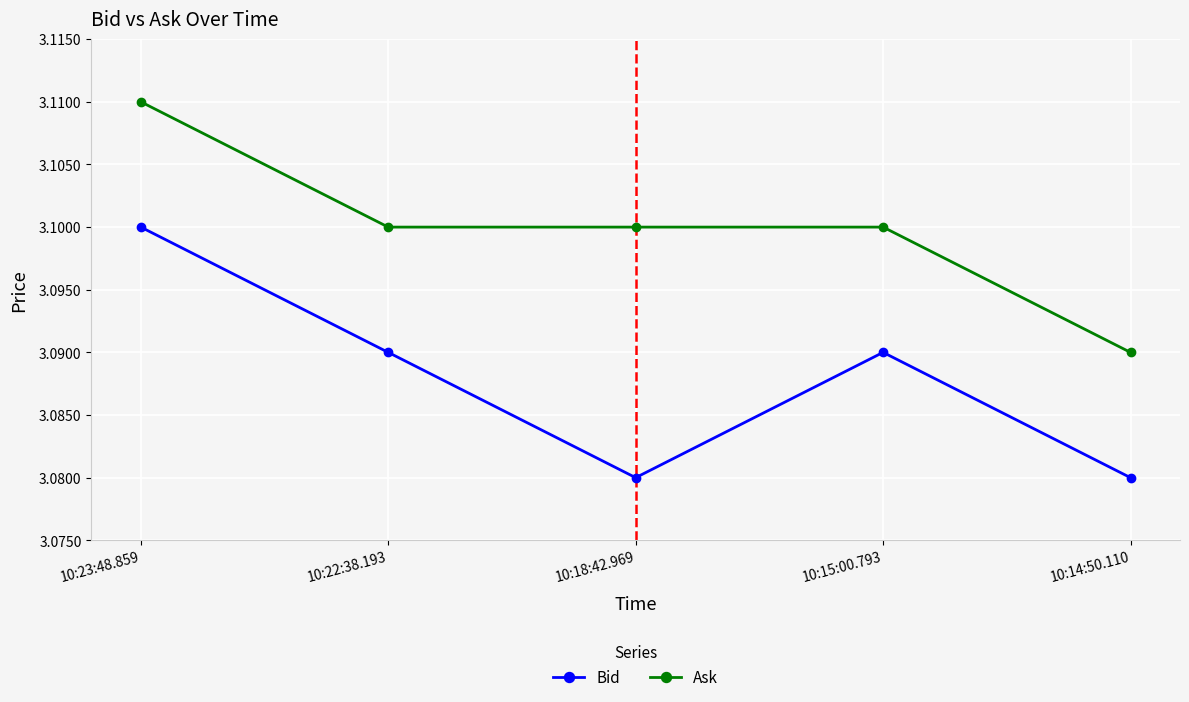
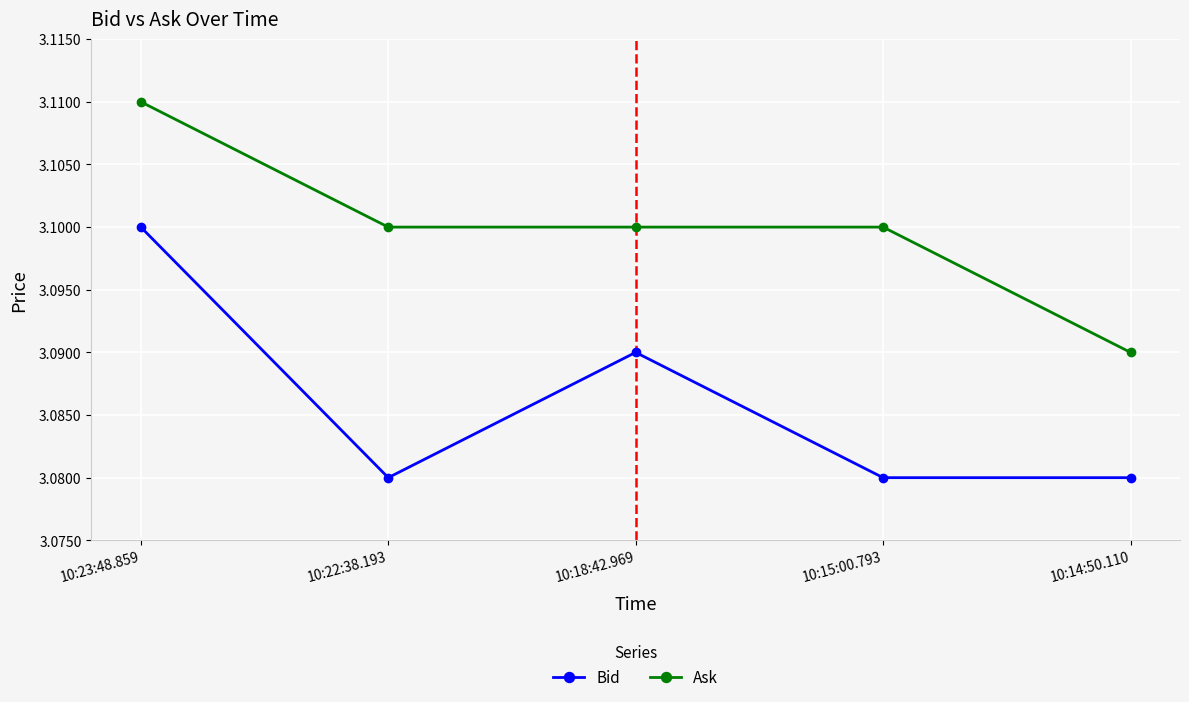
Bid, 10:22:38.193: 3.09 -> 3.08
Bid, 10:18:42.969: 3.08 -> 3.09
Bid, 10:15:00.793: 3.09 -> 3.08
